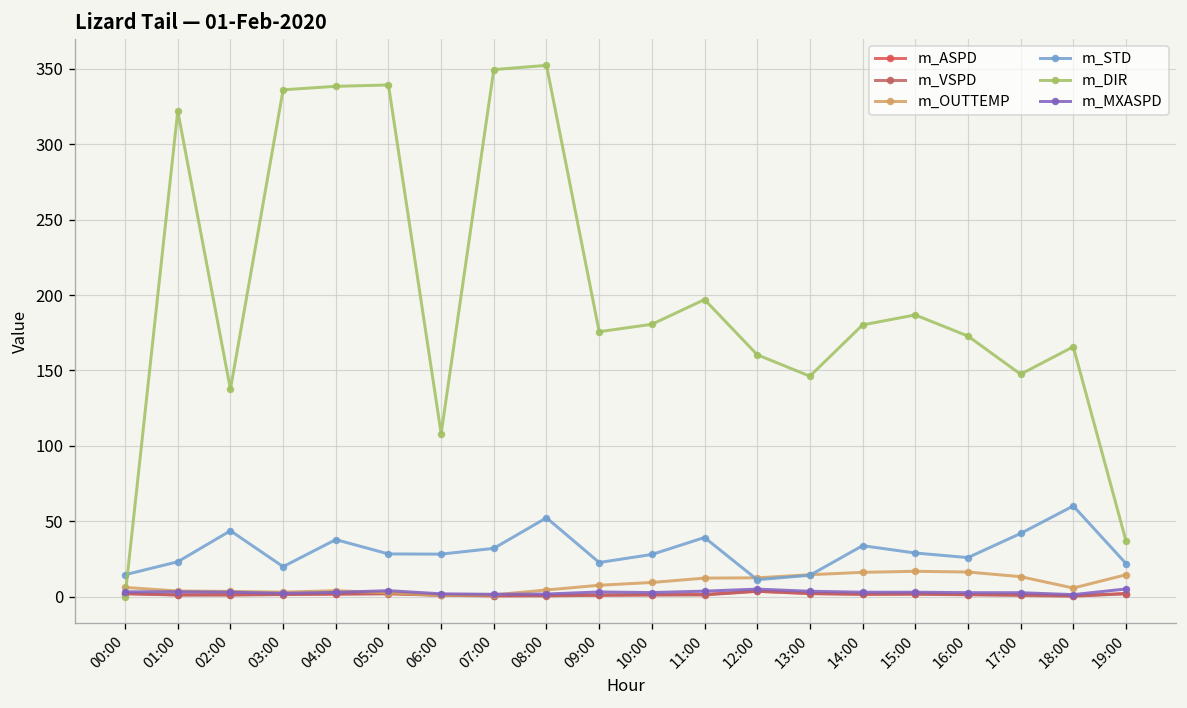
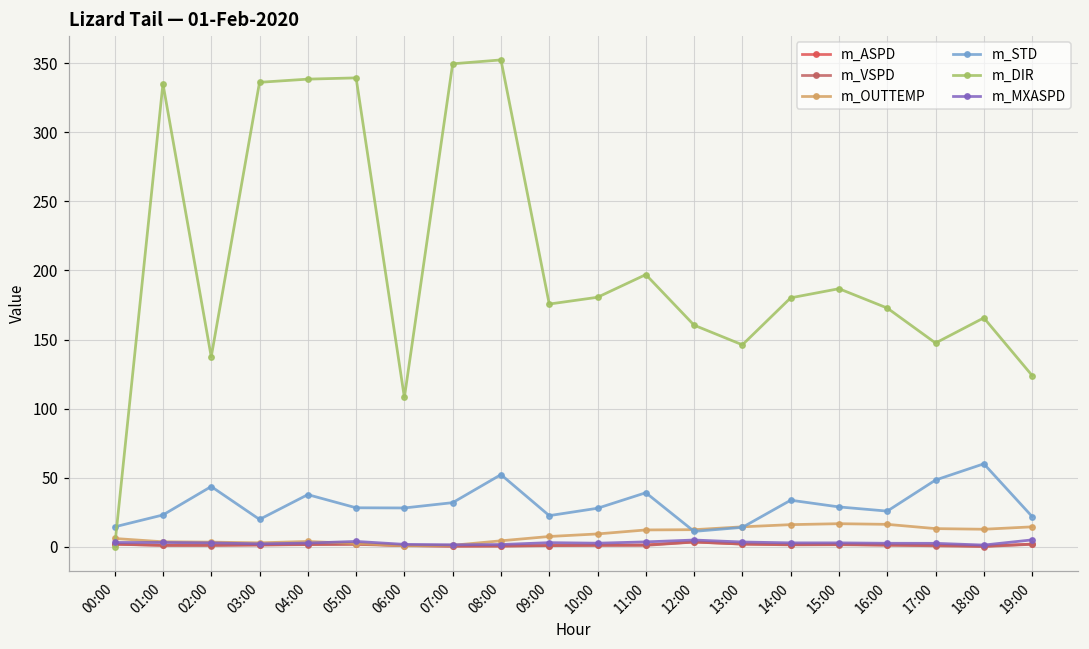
m_DIR, 01:00: 322 -> 335
m_STD, 17:00: 42 -> 48
m_OUTTEMP, 18:00: 6 -> 13
m_DIR, 19:00: 37 -> 124
